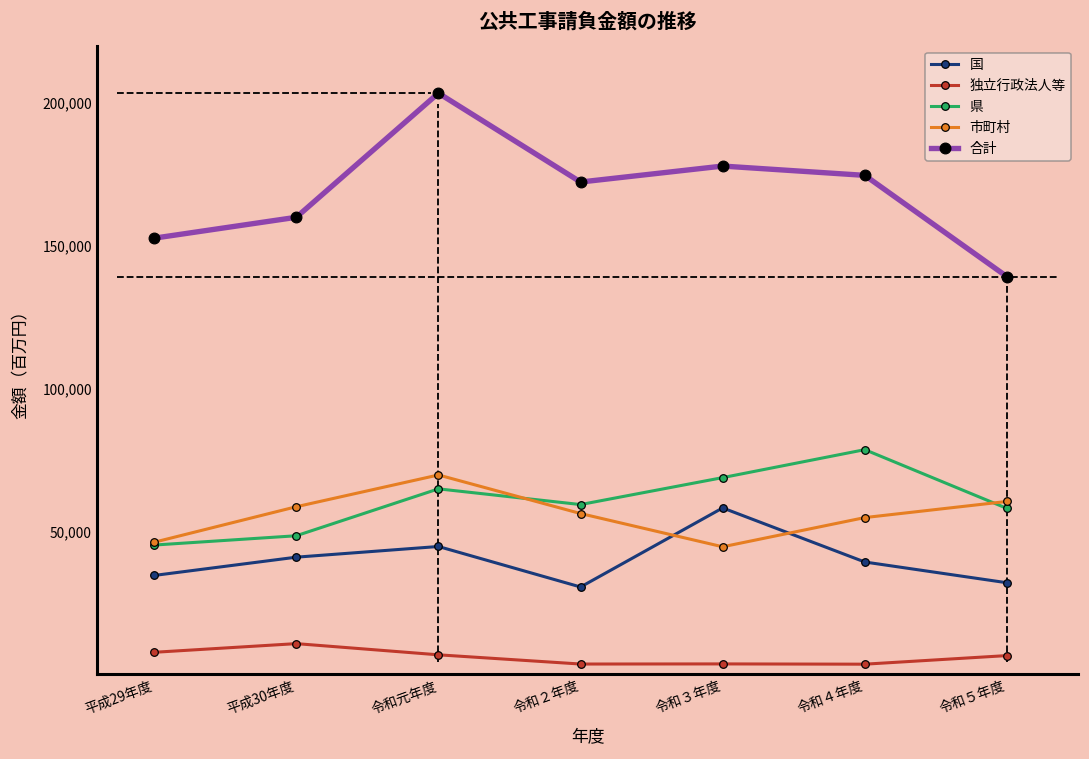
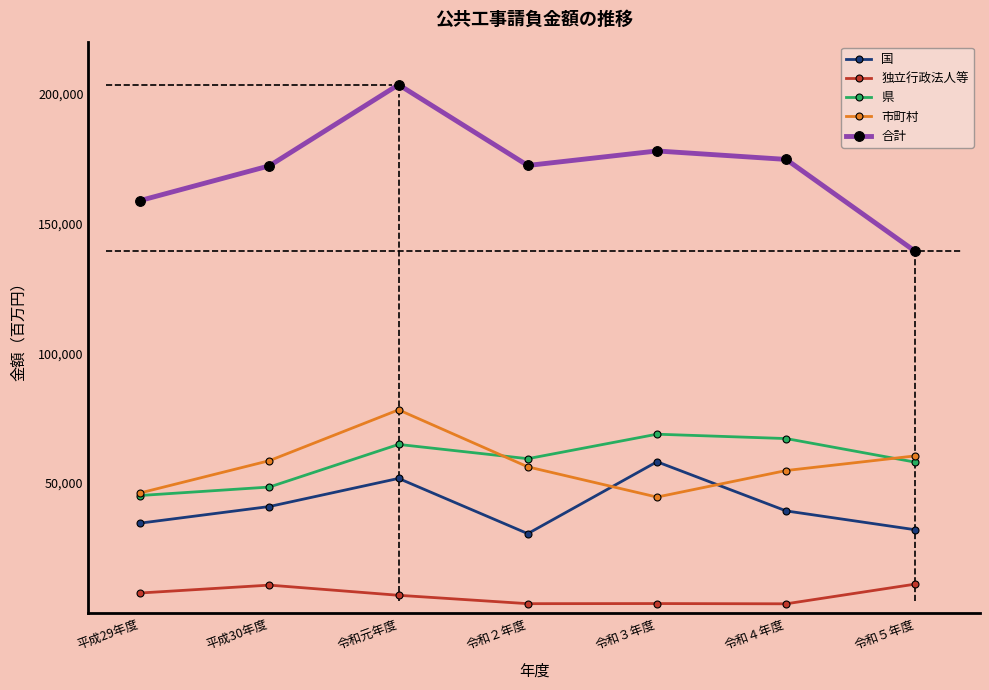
合計, 平成29年度: 153,000 -> 159,000
合計, 平成30年度: 160,000 -> 172,000
国, 令和元年度: 45,000 -> 52,000
市町村, 令和元年度: 70,000 -> 78,000
県, 令和４年度: 79,000 -> 67,000
独立行政法人等, 令和５年度: 7,000 -> 11,000
